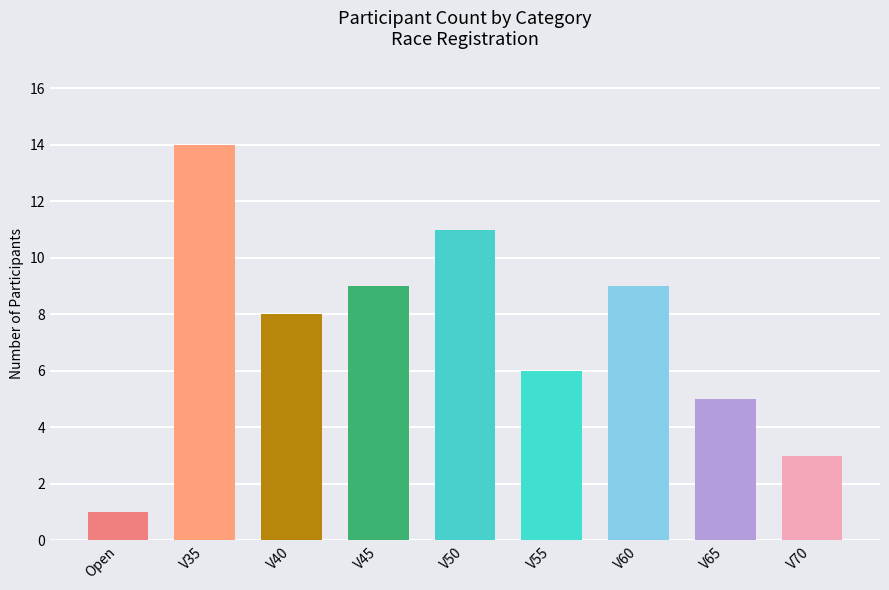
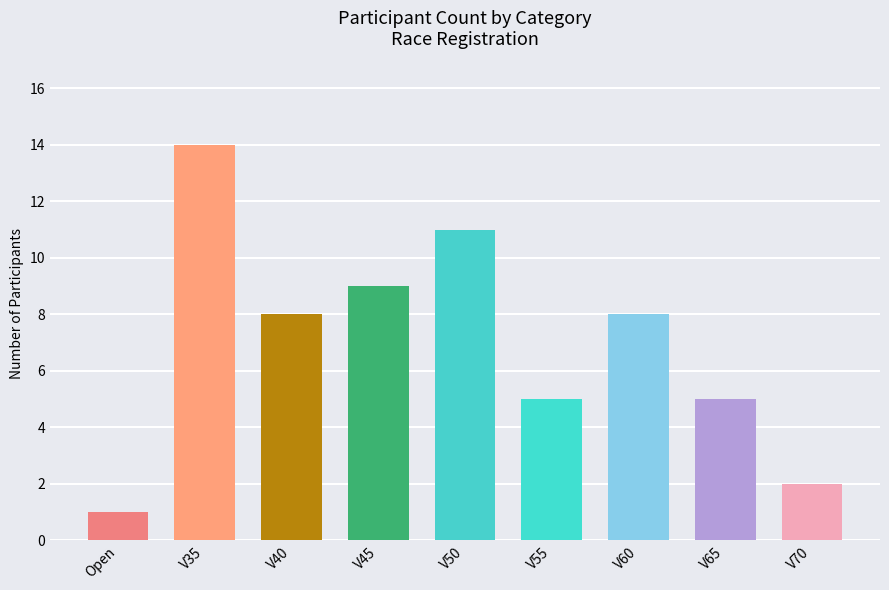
V55: 6 -> 5
V60: 9 -> 8
V70: 3 -> 2
